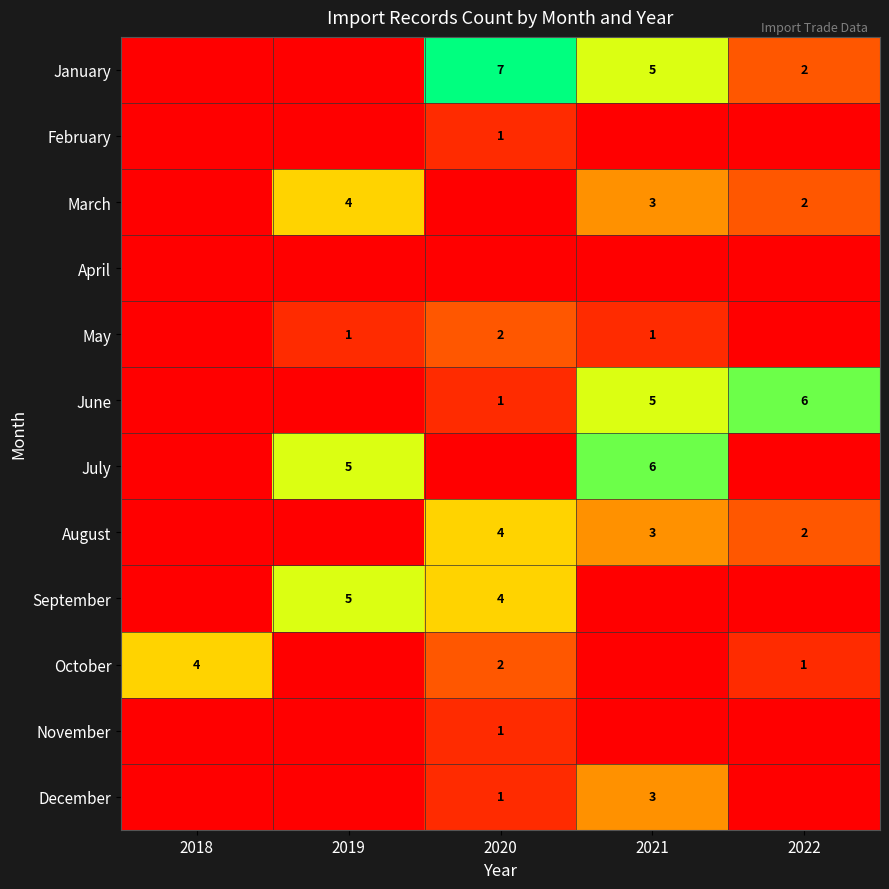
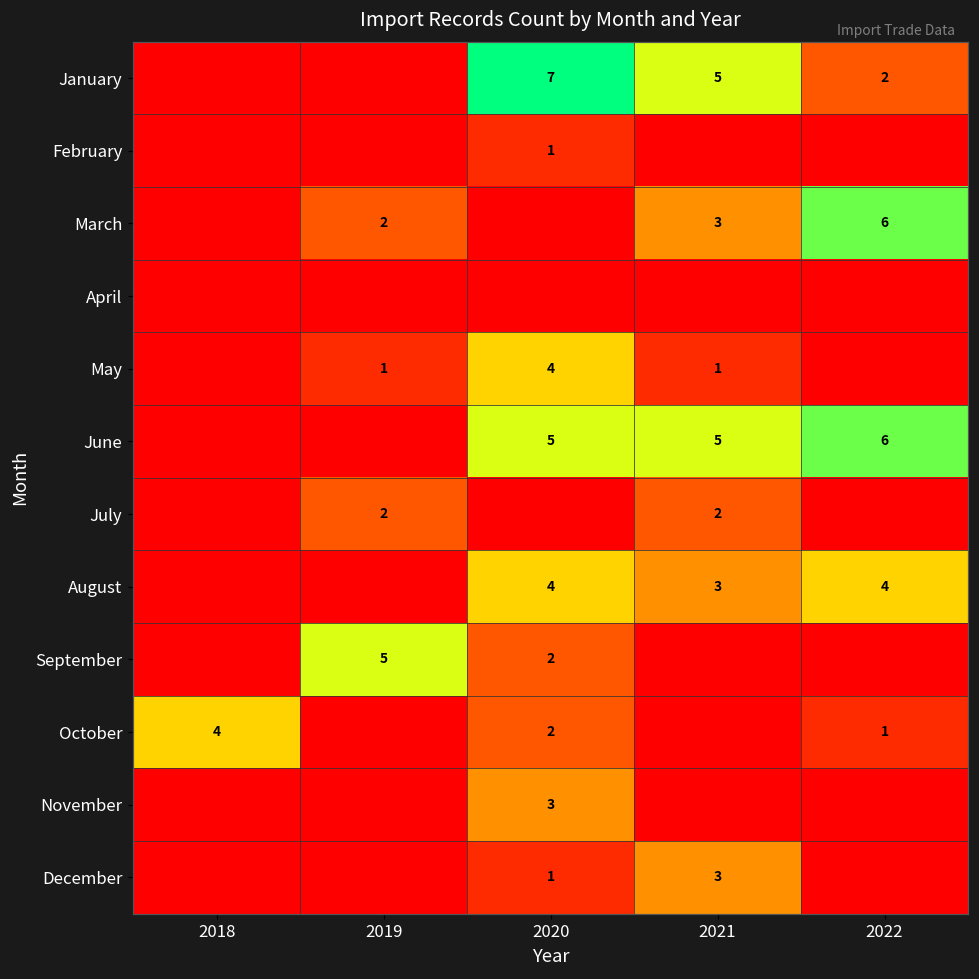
March, 2019: 4 -> 2
March, 2022: 2 -> 6
May, 2020: 2 -> 4
June, 2020: 1 -> 5
July, 2019: 5 -> 2
July, 2021: 6 -> 2
August, 2022: 2 -> 4
September, 2020: 4 -> 2
November, 2020: 1 -> 3
